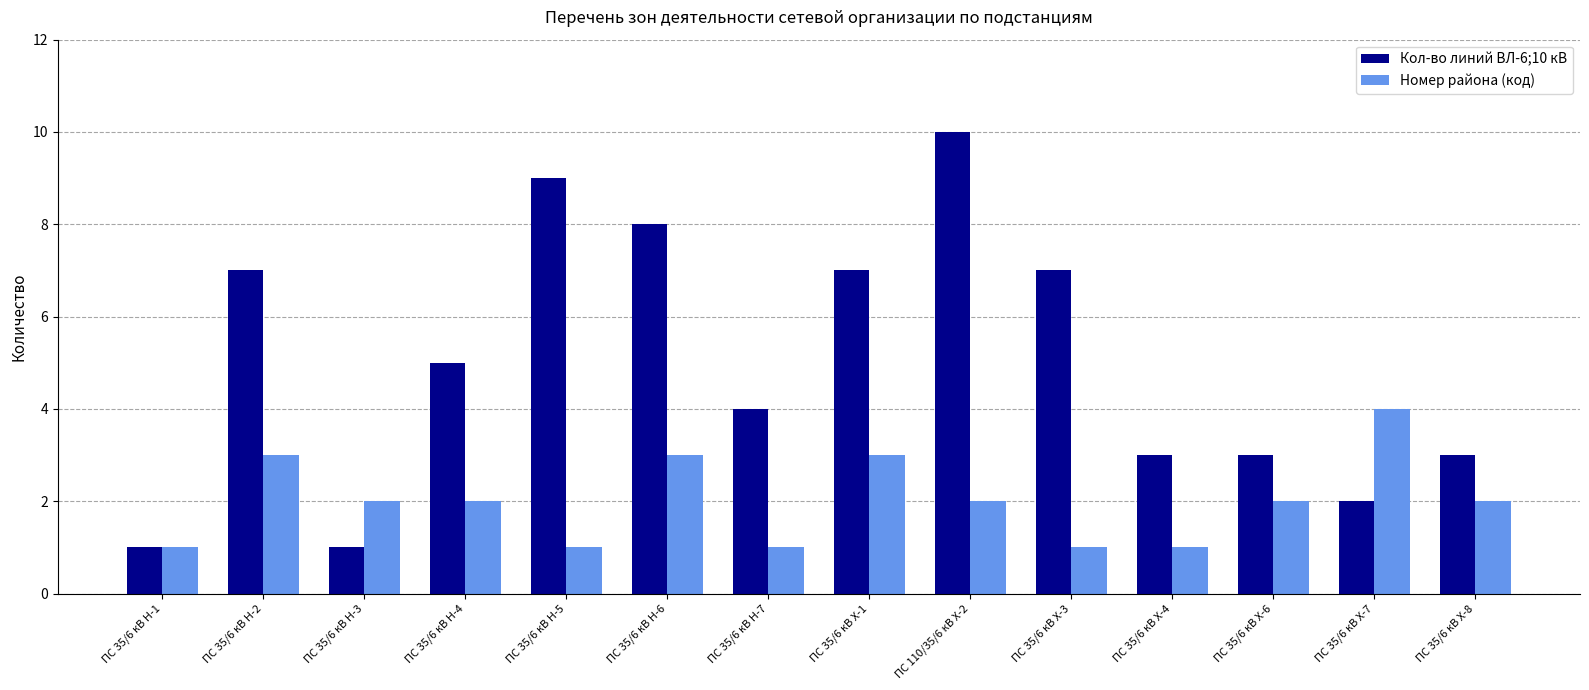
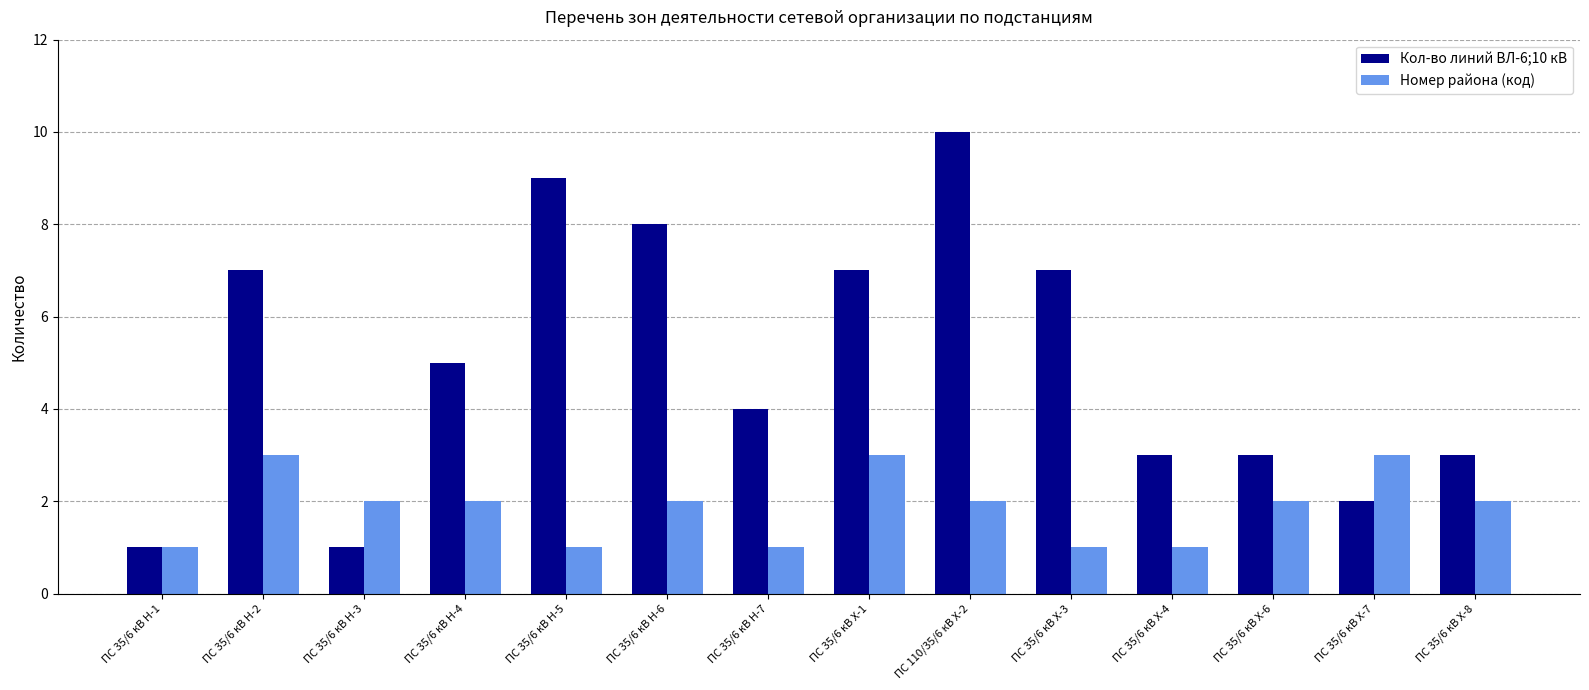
Номер района (код), ПС 35/6 кВ Н-6: 3 -> 2
Номер района (код), ПС 35/6 кВ Х-7: 4 -> 3
